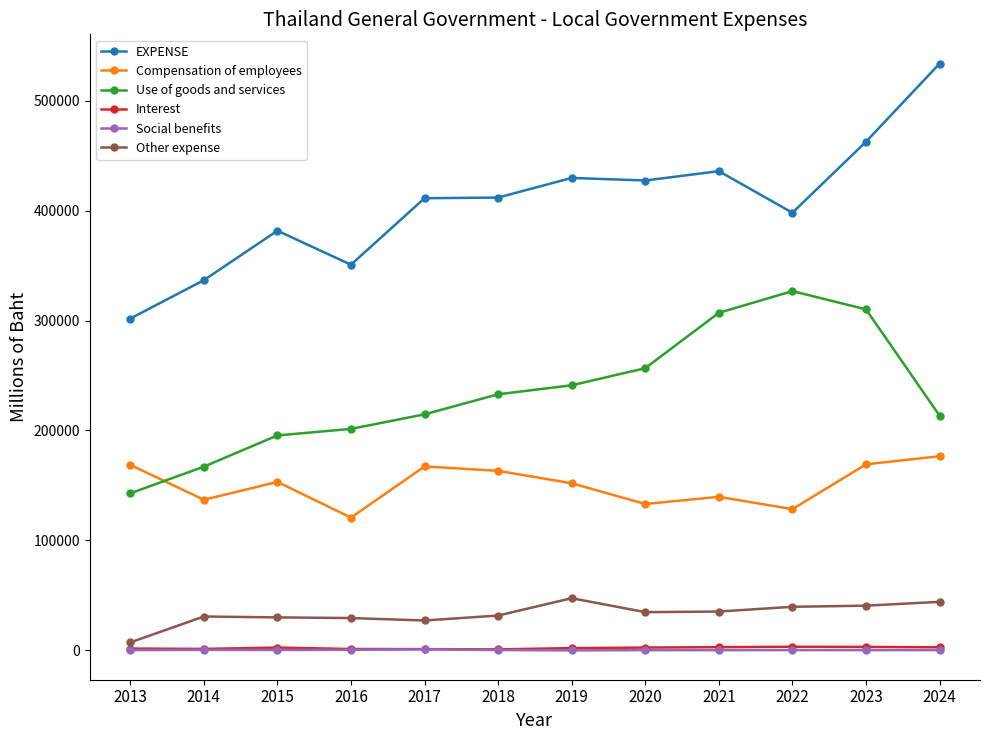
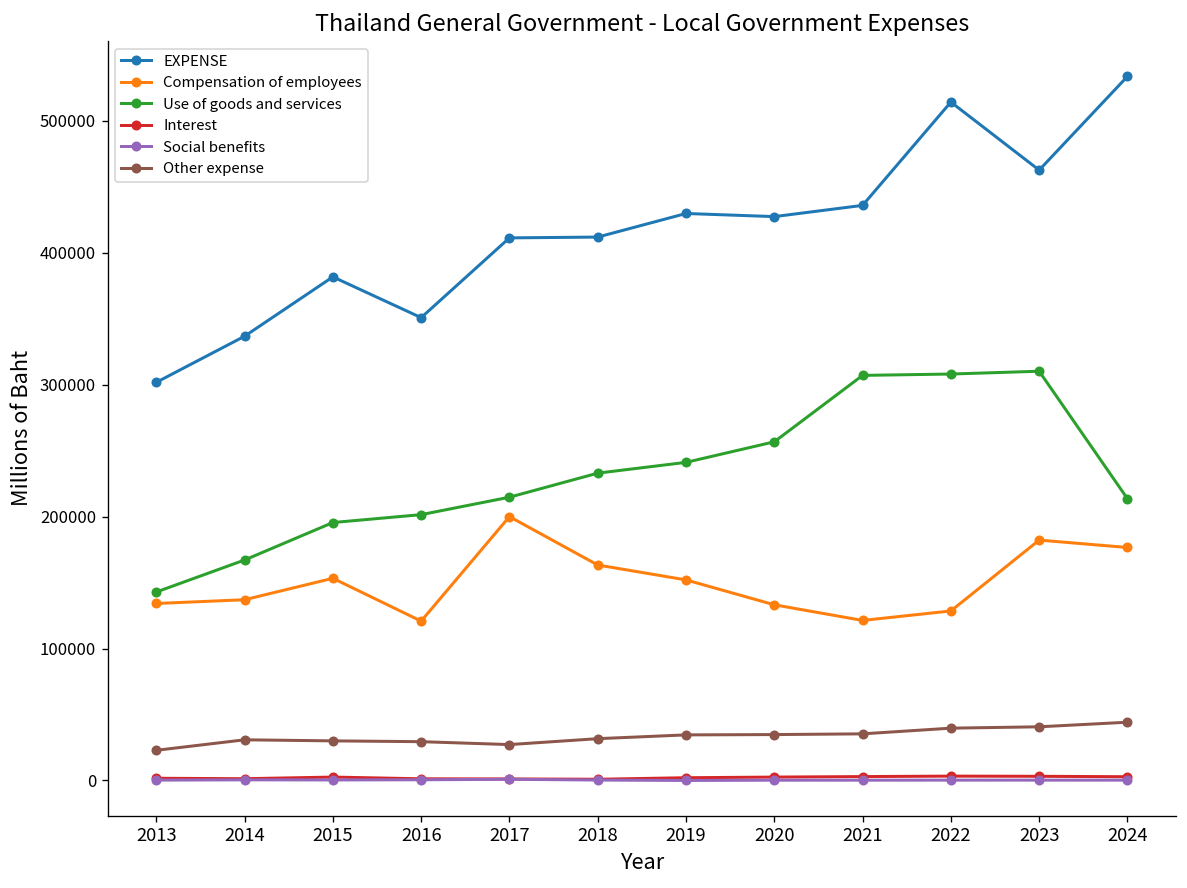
Compensation of employees, 2013: 169000 -> 134000
Other expense, 2013: 7000 -> 23000
Compensation of employees, 2017: 167000 -> 200000
Other expense, 2019: 47000 -> 35000
Compensation of employees, 2021: 140000 -> 121000
EXPENSE, 2022: 398000 -> 514000
Use of goods and services, 2022: 327000 -> 308000
Compensation of employees, 2023: 169000 -> 182000
